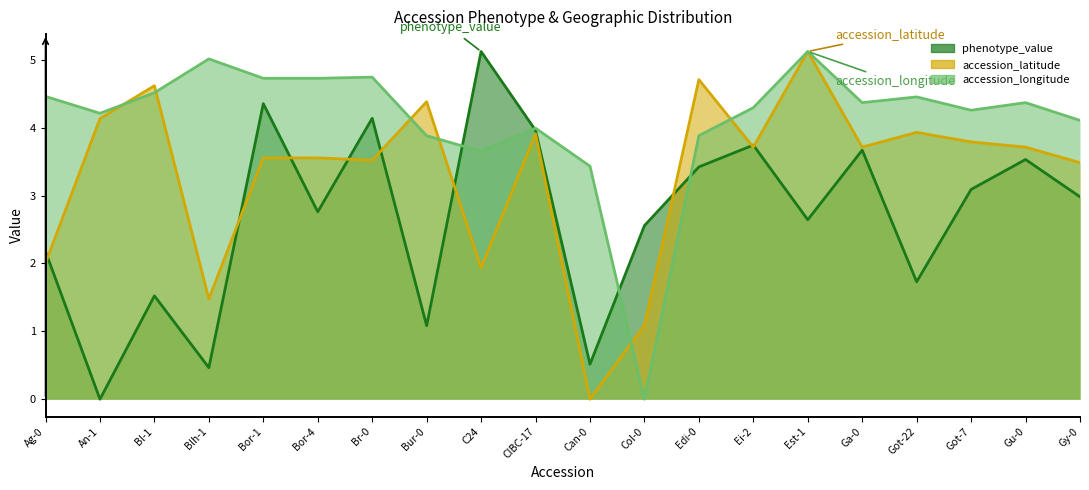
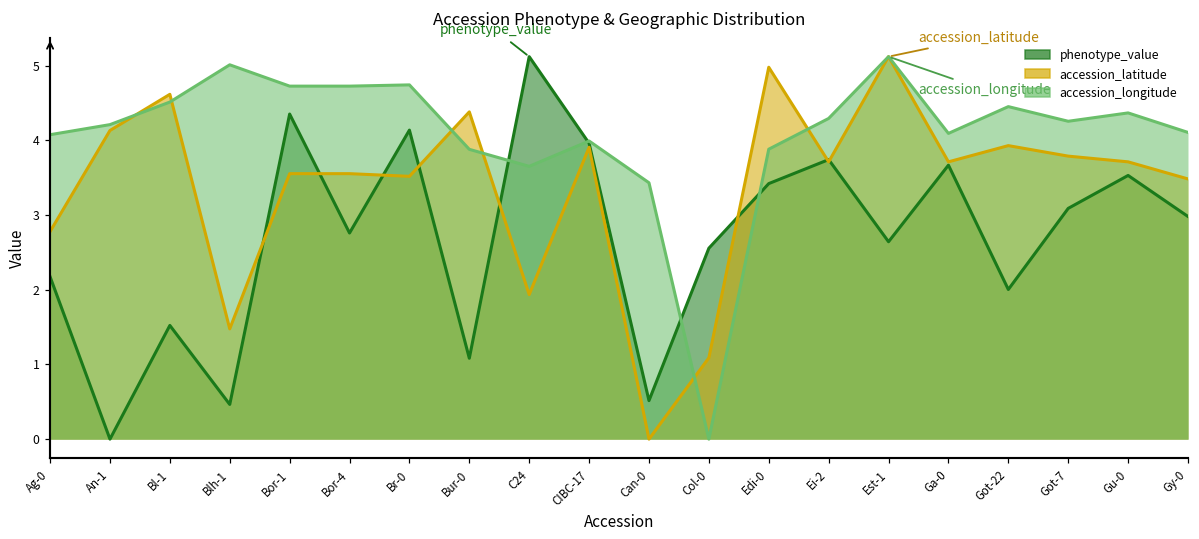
accession_latitude, Ag-0: 2.0 -> 2.8
accession_longitude, Ag-0: 4.5 -> 4.1
accession_latitude, Edi-0: 4.7 -> 5.0
accession_longitude, Ga-0: 4.4 -> 4.1
phenotype_value, Got-22: 1.7 -> 2.0
